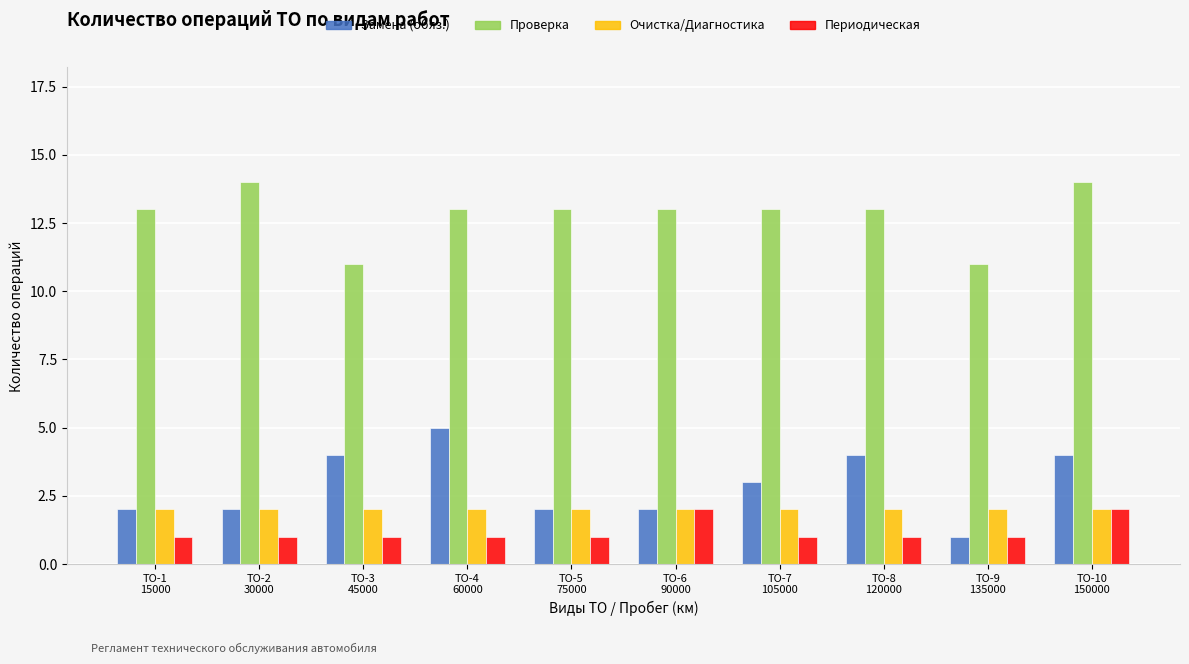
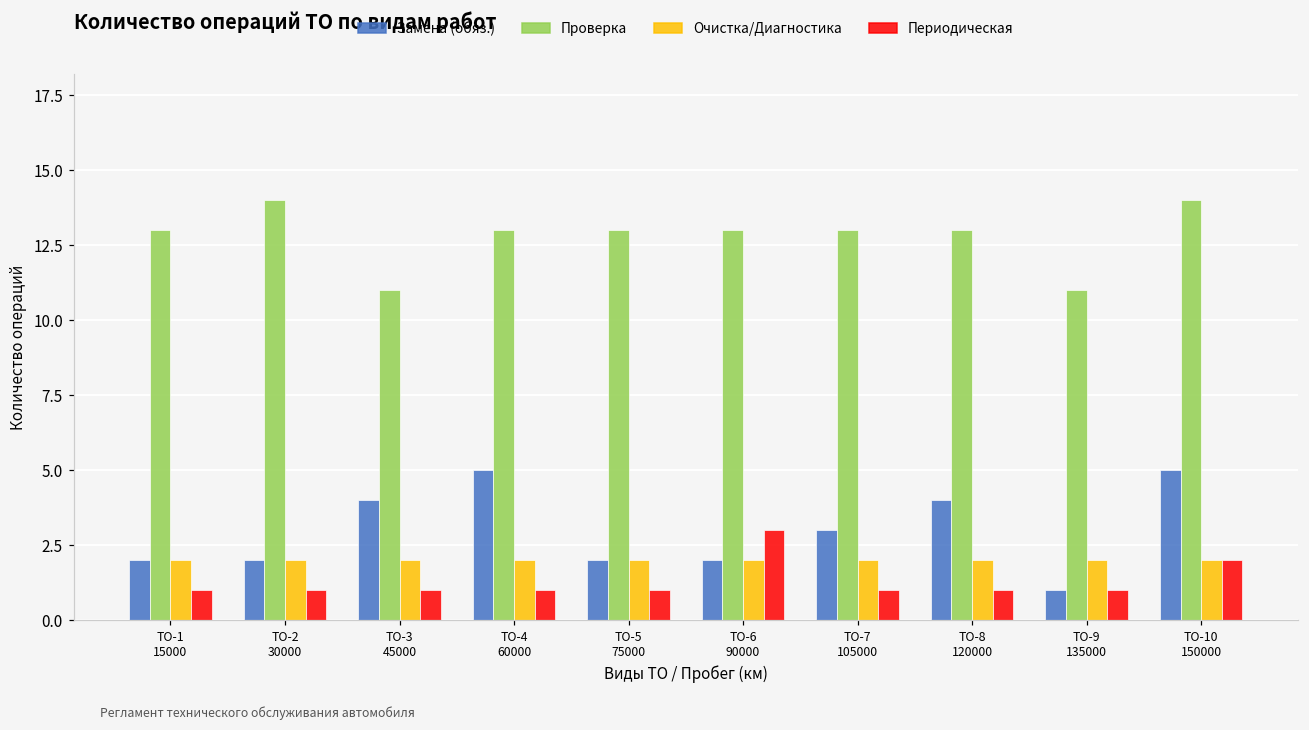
Периодическая, ТО-6 90000: 2 -> 3
Замена (обяз.), ТО-10 150000: 4 -> 5
